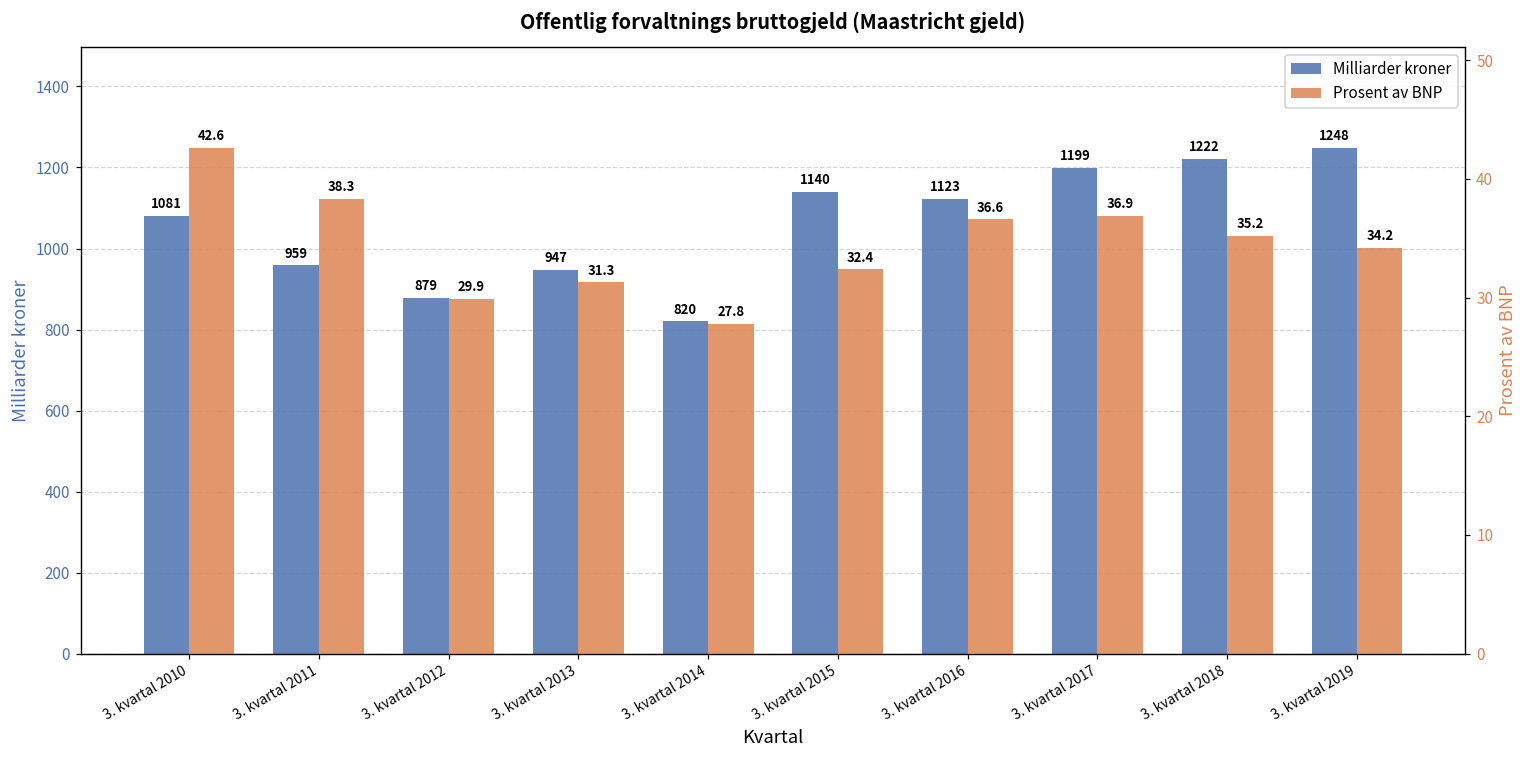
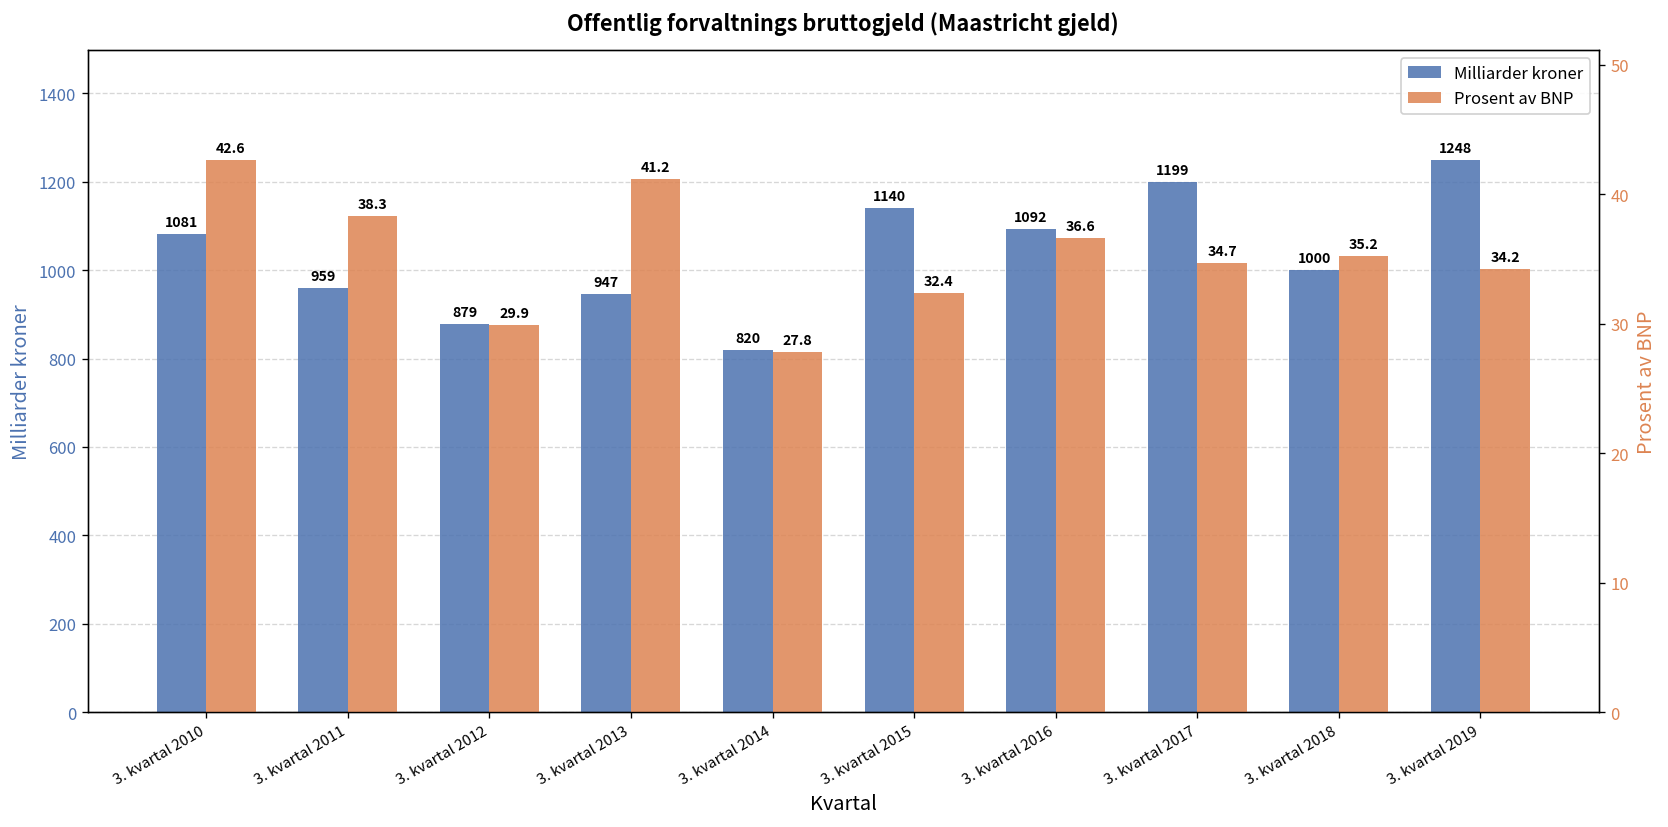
Milliarder kroner, 3. kvartal 2016: 1123 -> 1092
Milliarder kroner, 3. kvartal 2018: 1222 -> 1000
Prosent av BNP, 3. kvartal 2013: 31.3 -> 41.2
Prosent av BNP, 3. kvartal 2017: 36.9 -> 34.7
